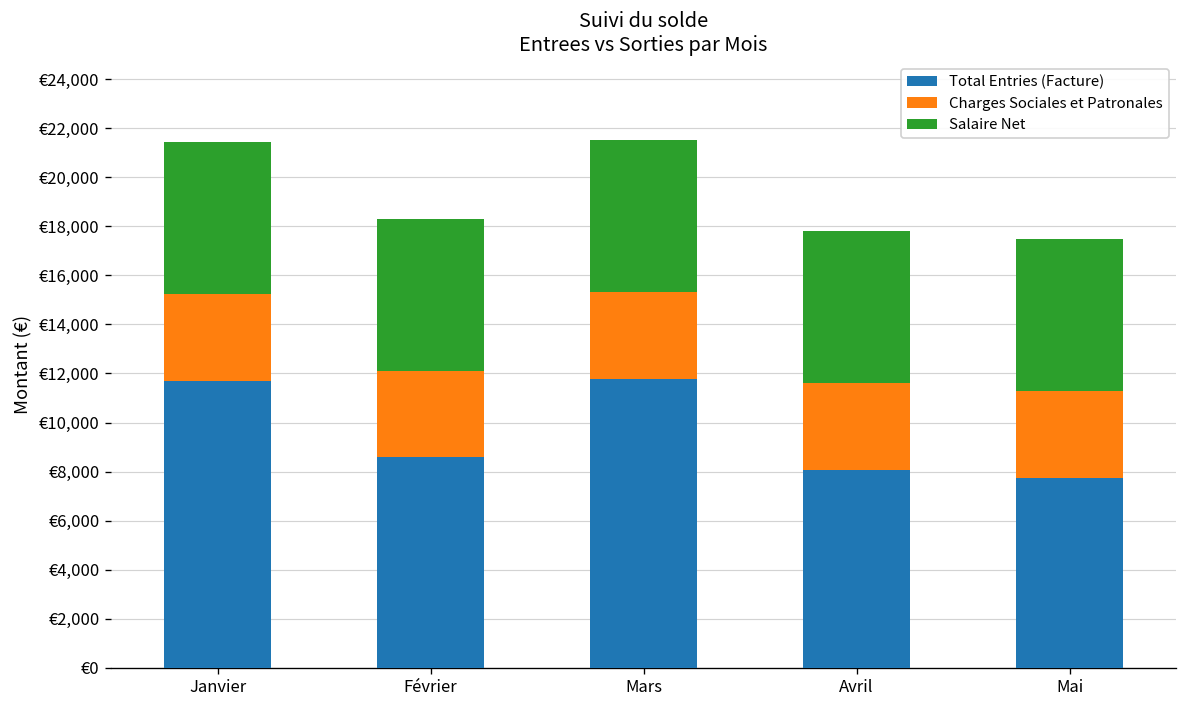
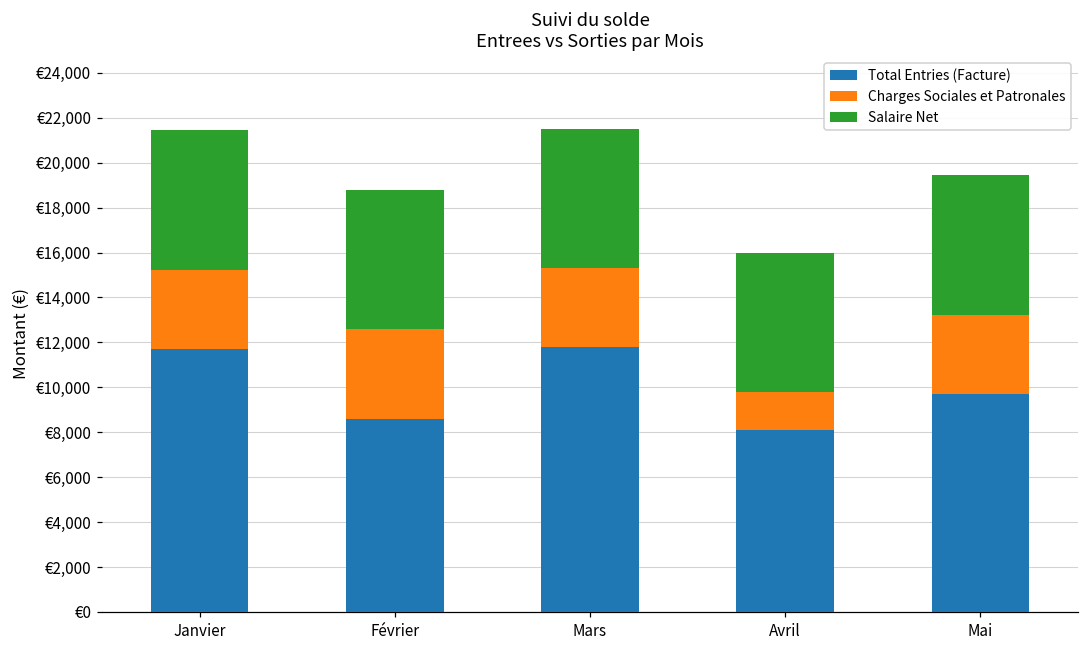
Charges Sociales et Patronales, Février: €3,500 -> €4,000
Charges Sociales et Patronales, Avril: €3,500 -> €1,700
Total Entries (Facture), Mai: €7,700 -> €9,700
